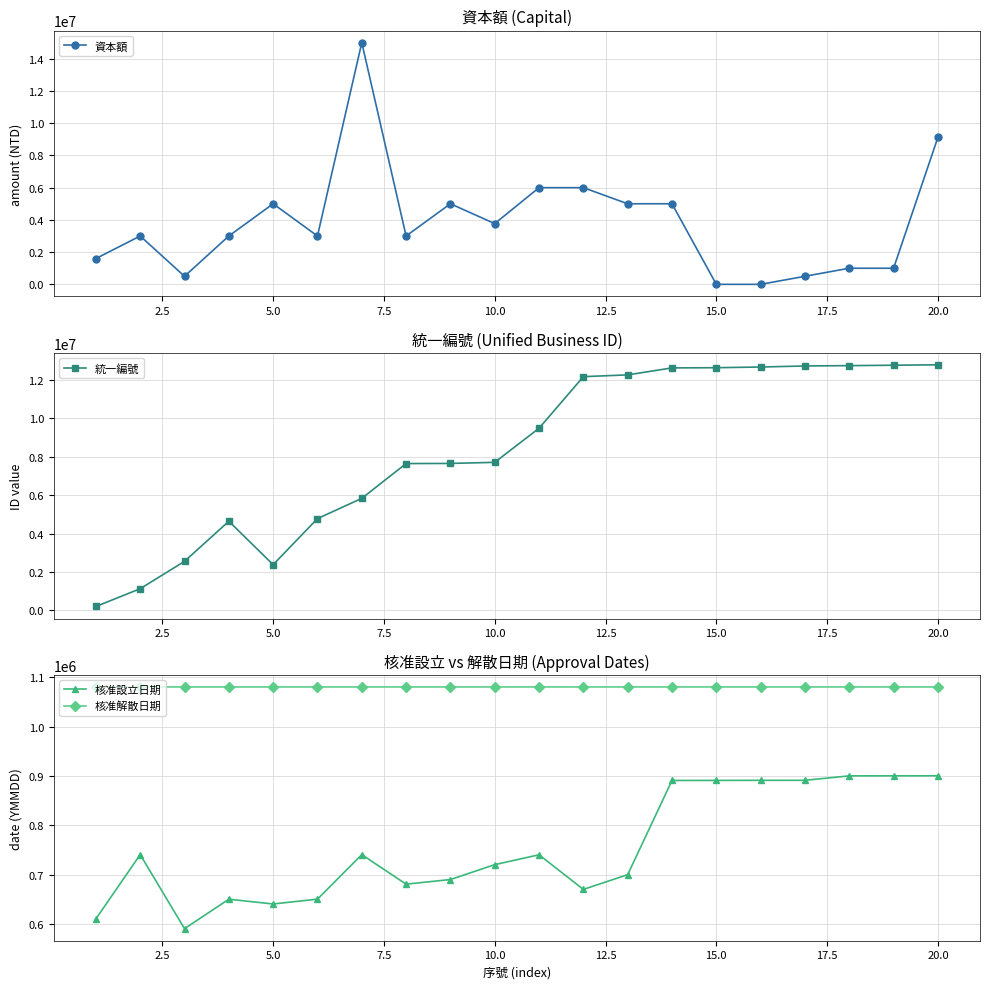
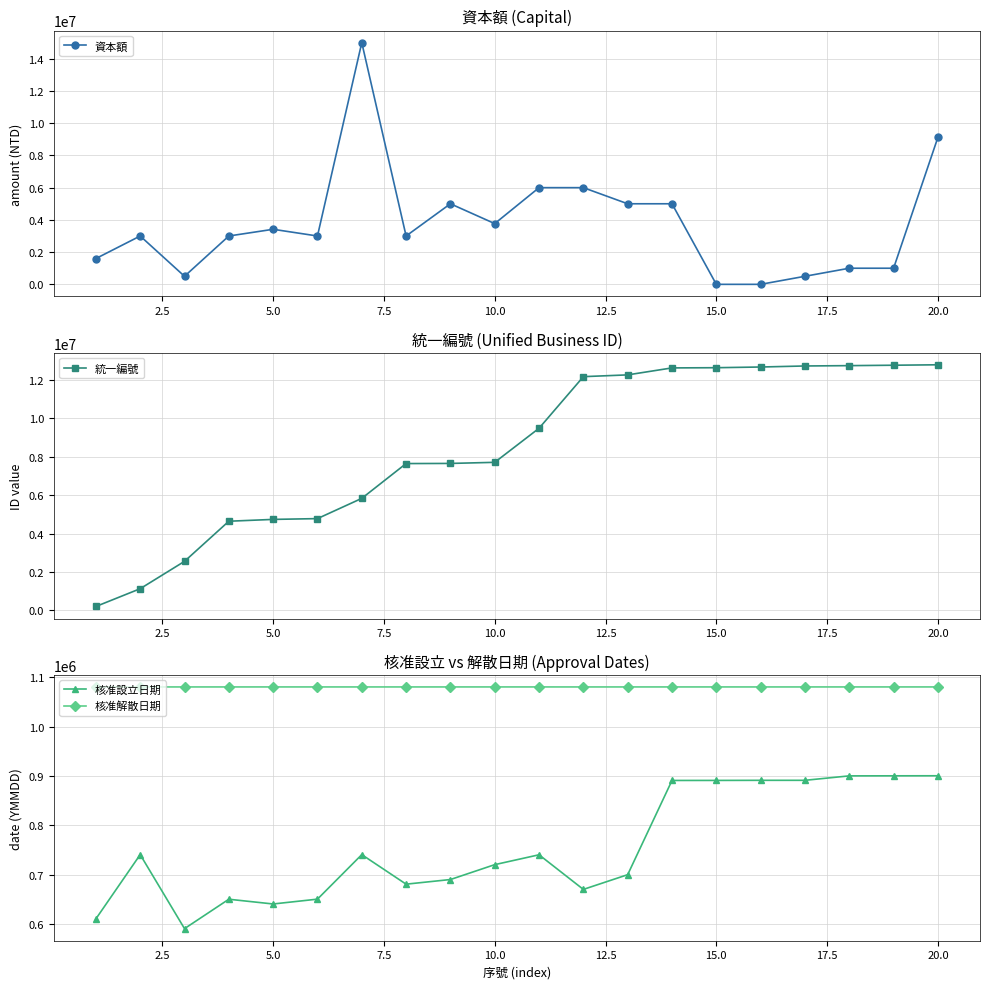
資本額 (Capital), 5.0: 5000000 -> 3400000
統一編號 (Unified Business ID), 5.0: 2400000 -> 4700000
